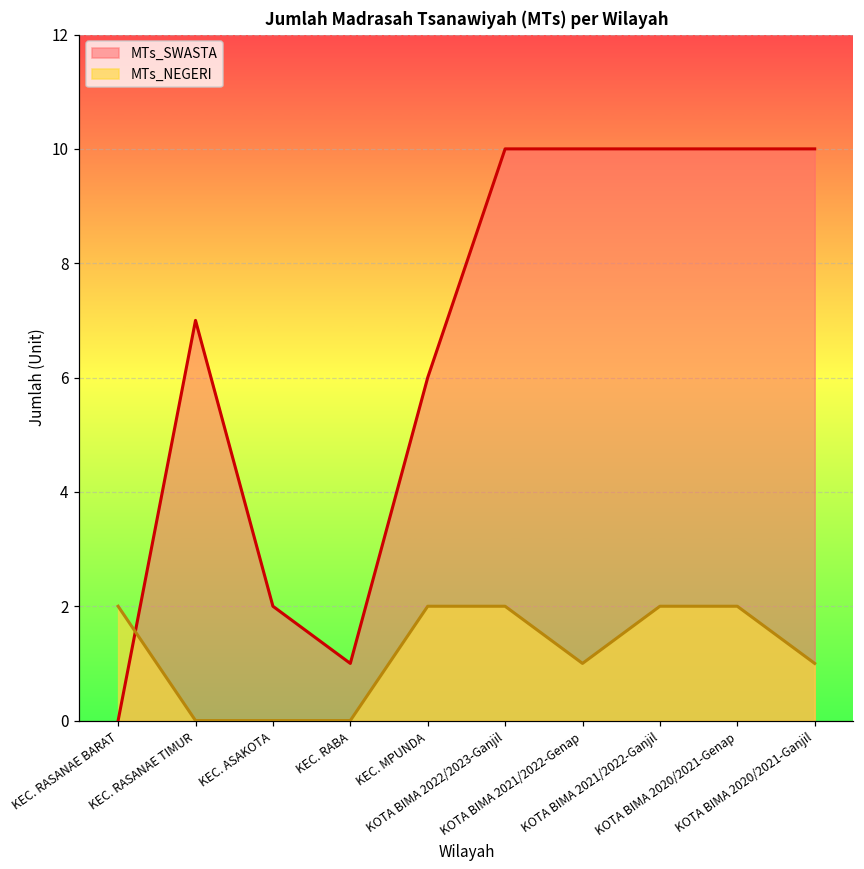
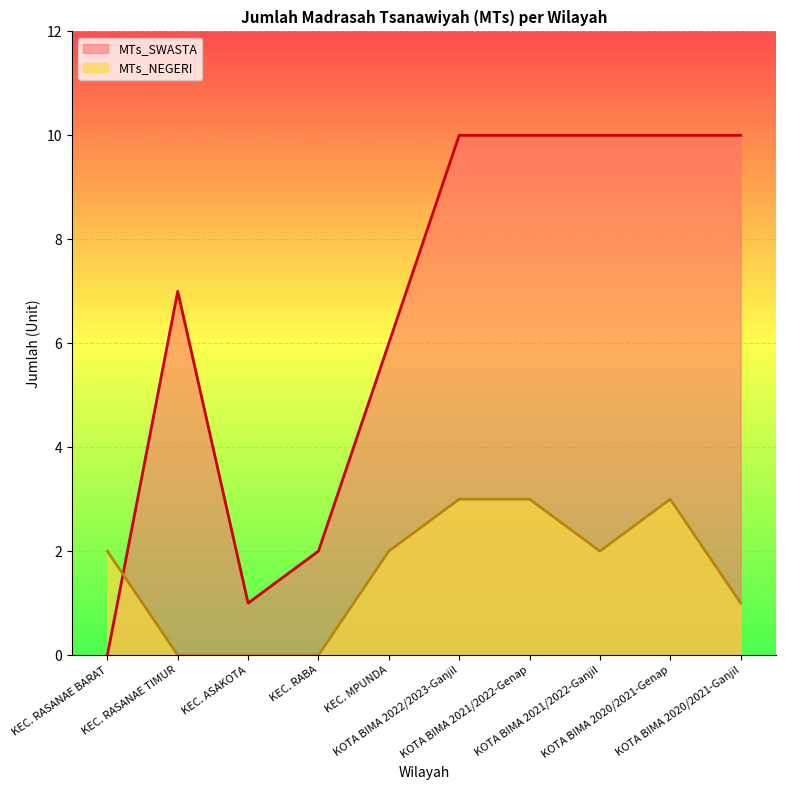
MTs_SWASTA, KEC. ASAKOTA: 2 -> 1
MTs_SWASTA, KEC. RABA: 1 -> 2
MTs_NEGERI, KOTA BIMA 2022/2023-Ganjil: 2 -> 3
MTs_NEGERI, KOTA BIMA 2021/2022-Genap: 1 -> 3
MTs_NEGERI, KOTA BIMA 2020/2021-Genap: 2 -> 3
